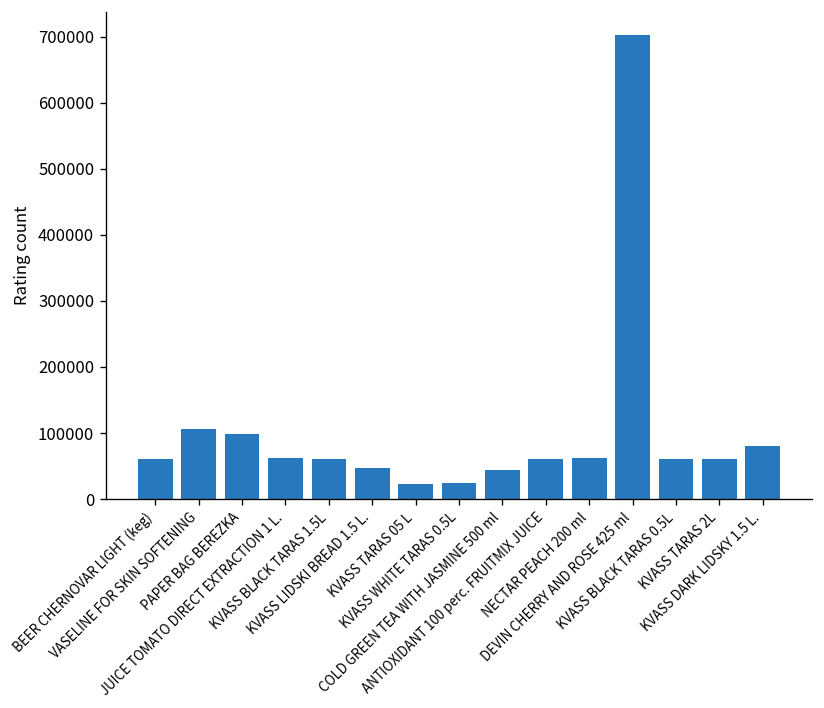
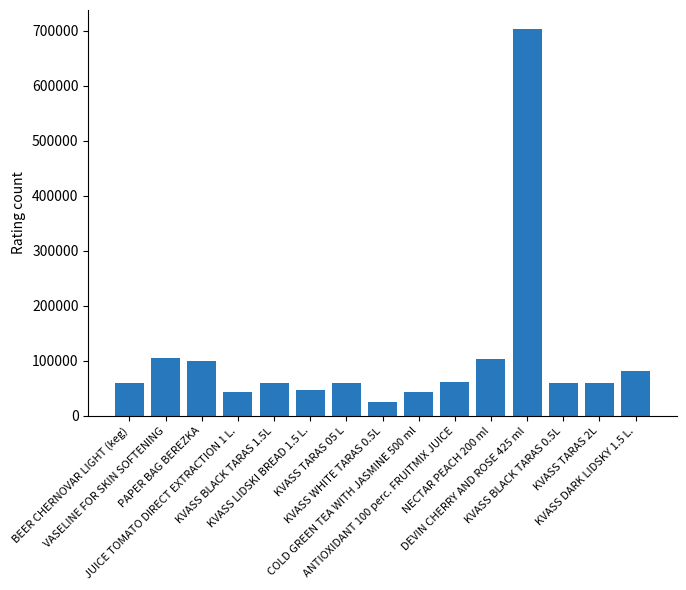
JUICE TOMATO DIRECT EXTRACTION 1 L.: 60000 -> 40000
KVASS TARAS 05 L: 20000 -> 60000
NECTAR PEACH 200 ml: 60000 -> 100000
